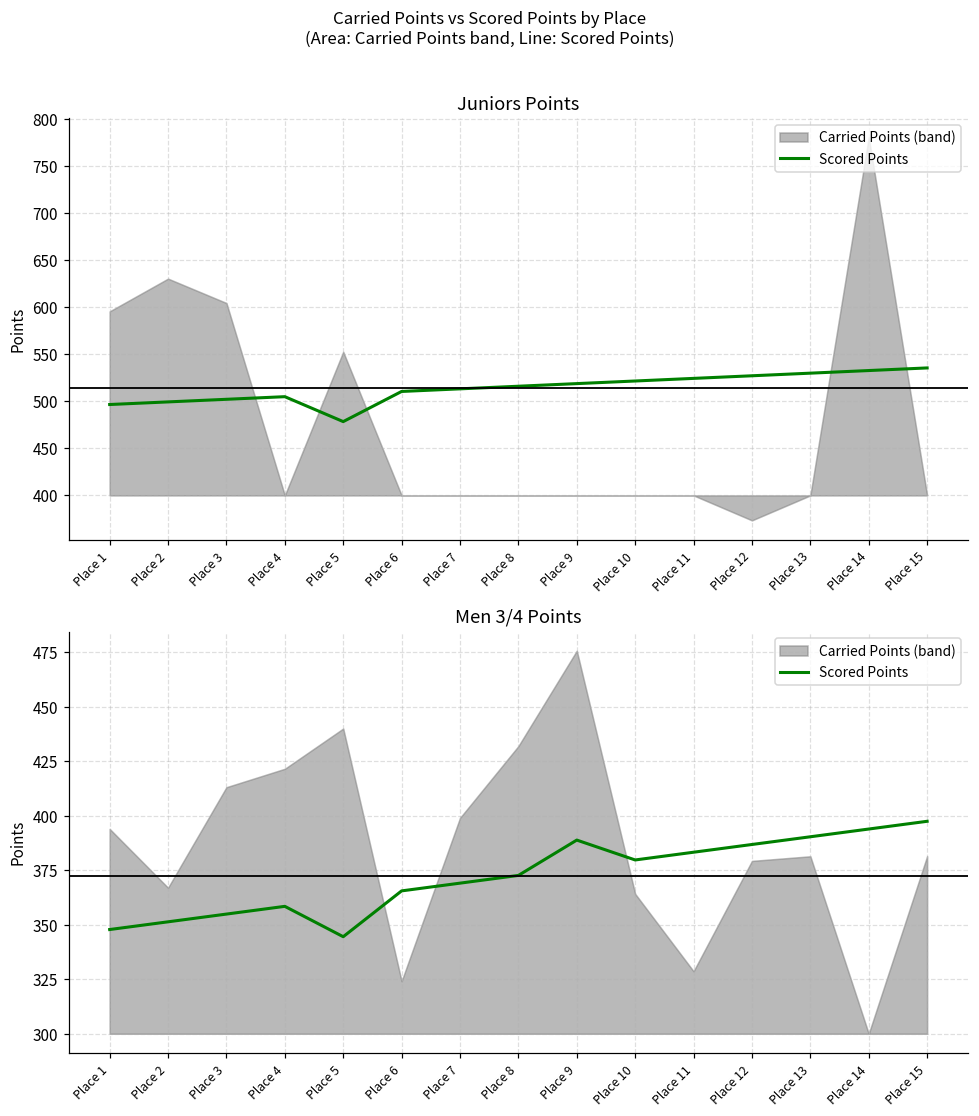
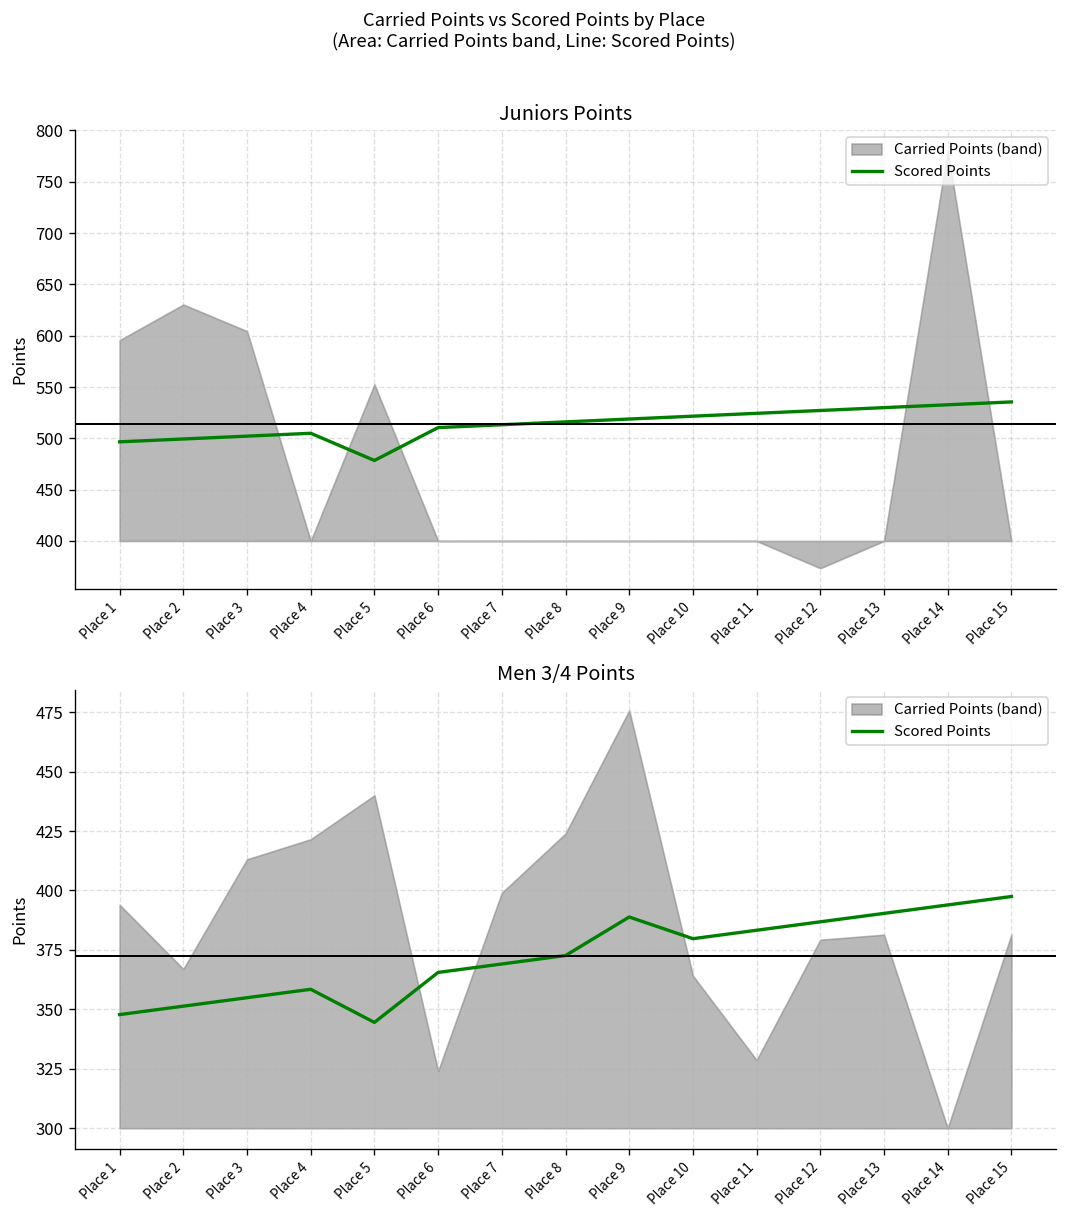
Men 3/4 Points, Carried Points (band), Place 8: 432 -> 424
